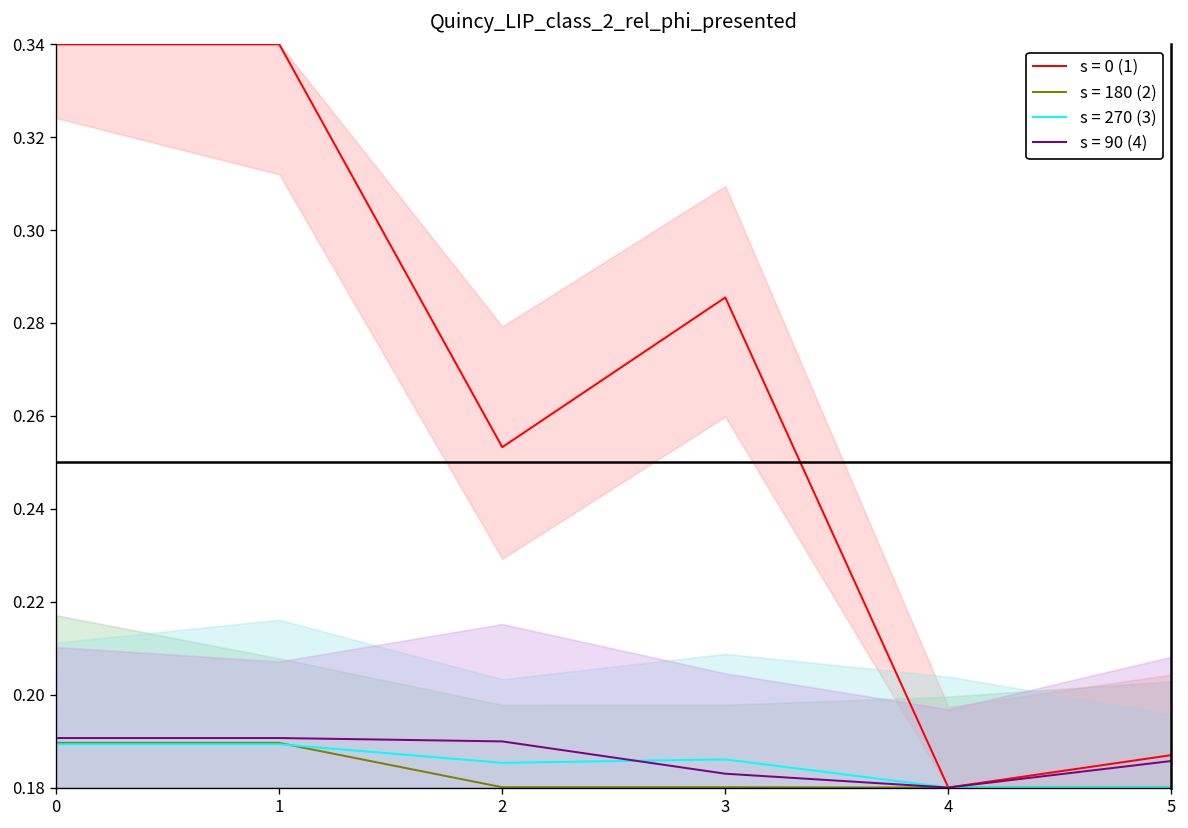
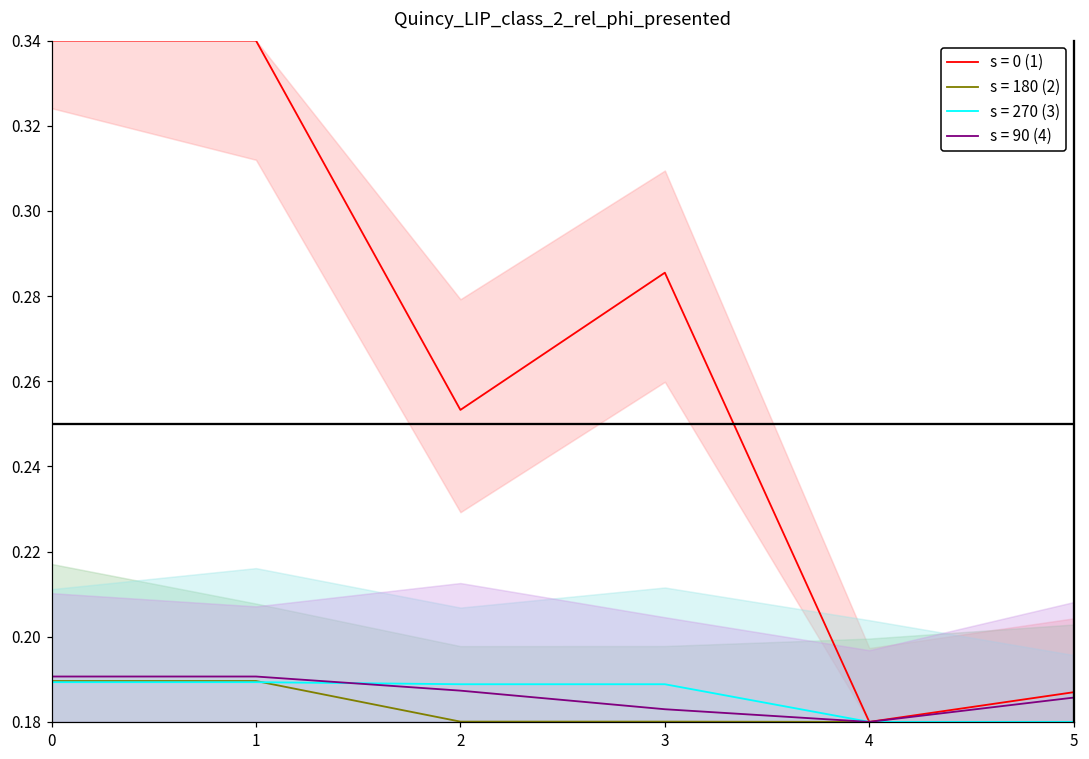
s = 270 (3), 2: 0.185 -> 0.189
s = 90 (4), 2: 0.190 -> 0.187
s = 270 (3), 3: 0.186 -> 0.189
